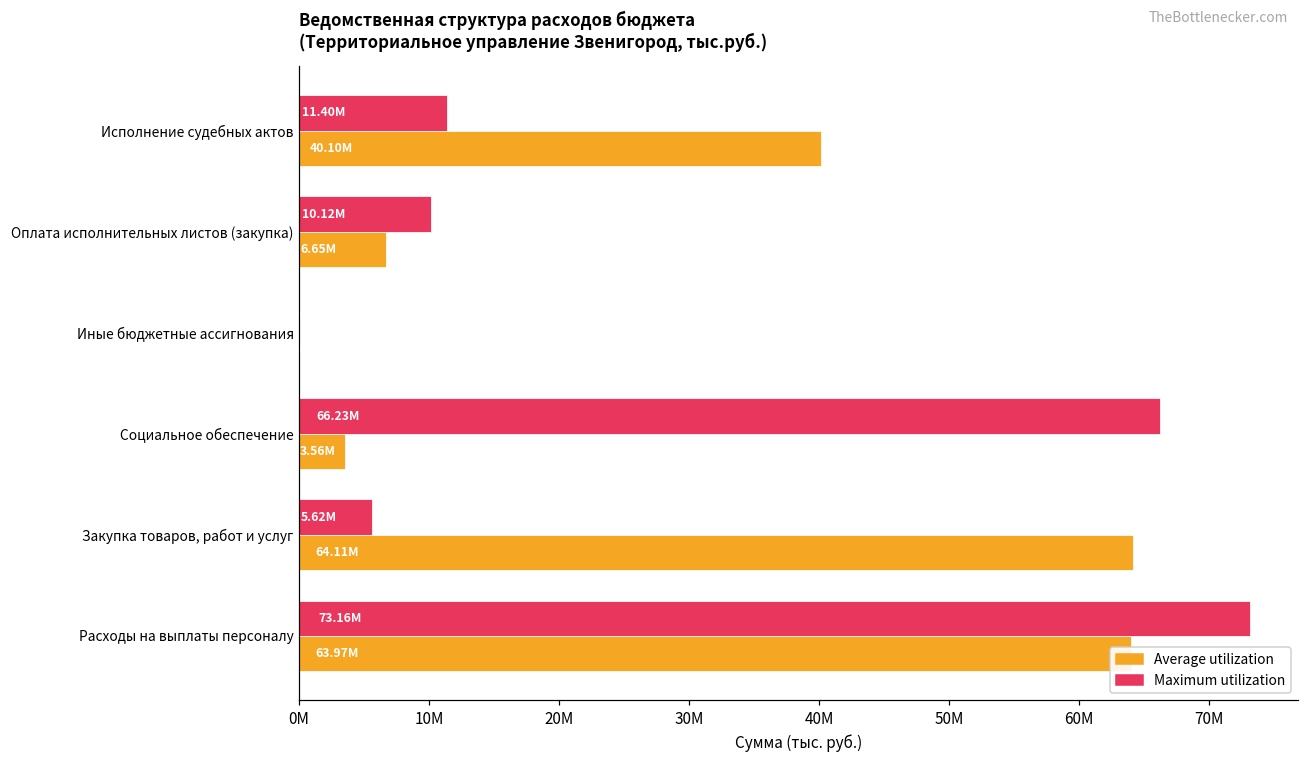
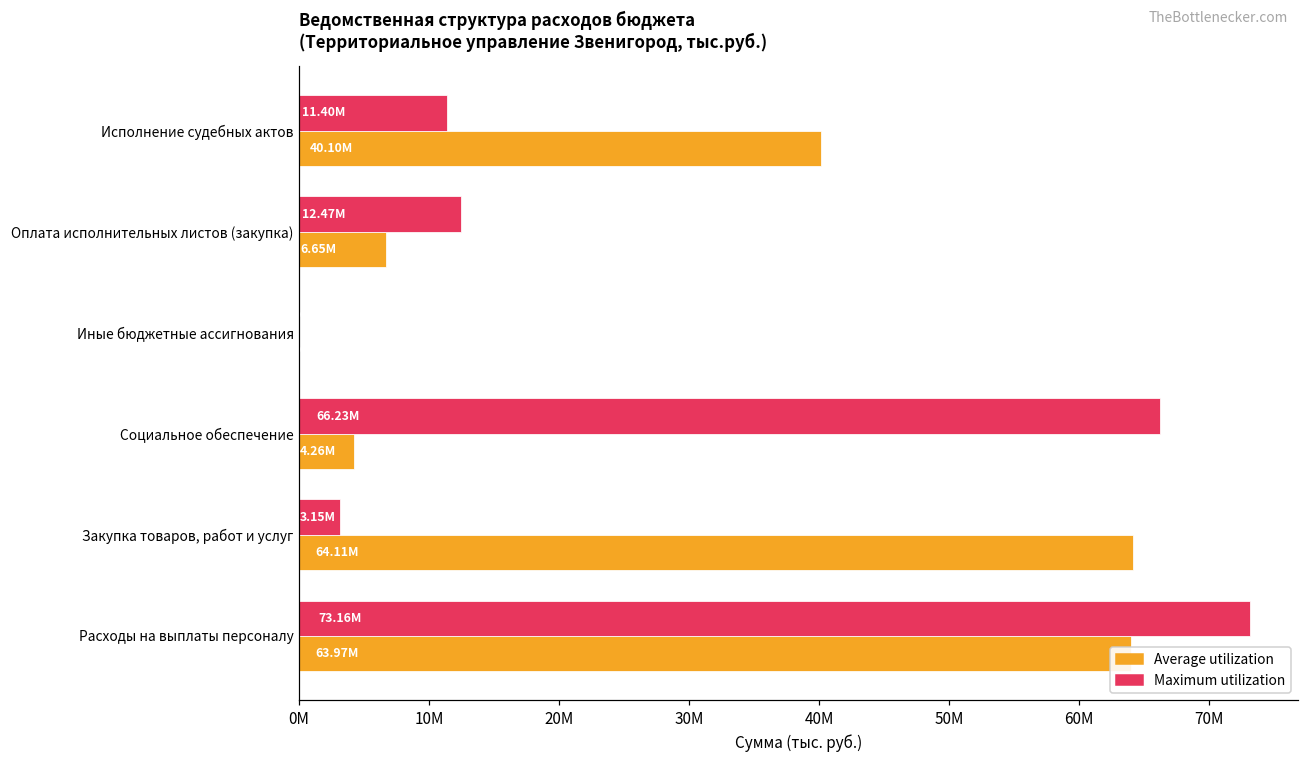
Maximum utilization, Оплата исполнительных листов (закупка): 10.12M -> 12.47M
Average utilization, Социальное обеспечение: 3.56M -> 4.26M
Maximum utilization, Закупка товаров, работ и услуг: 5.62M -> 3.15M
